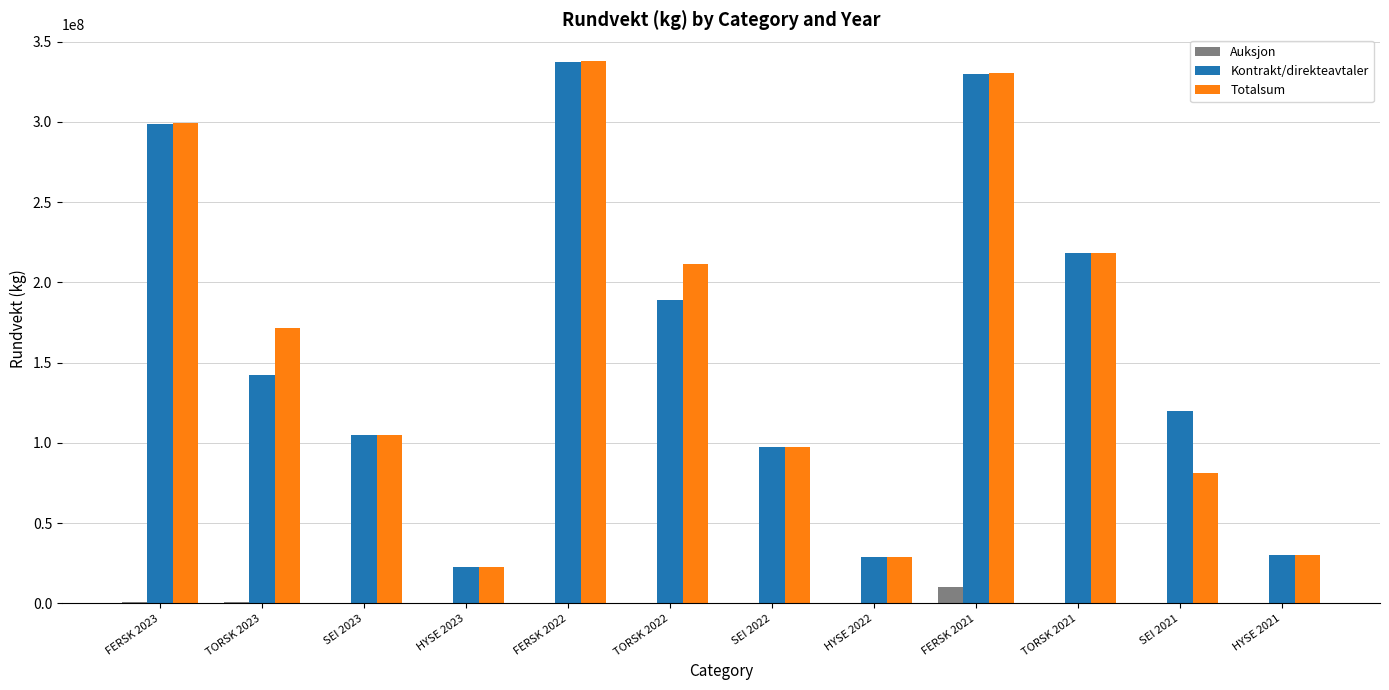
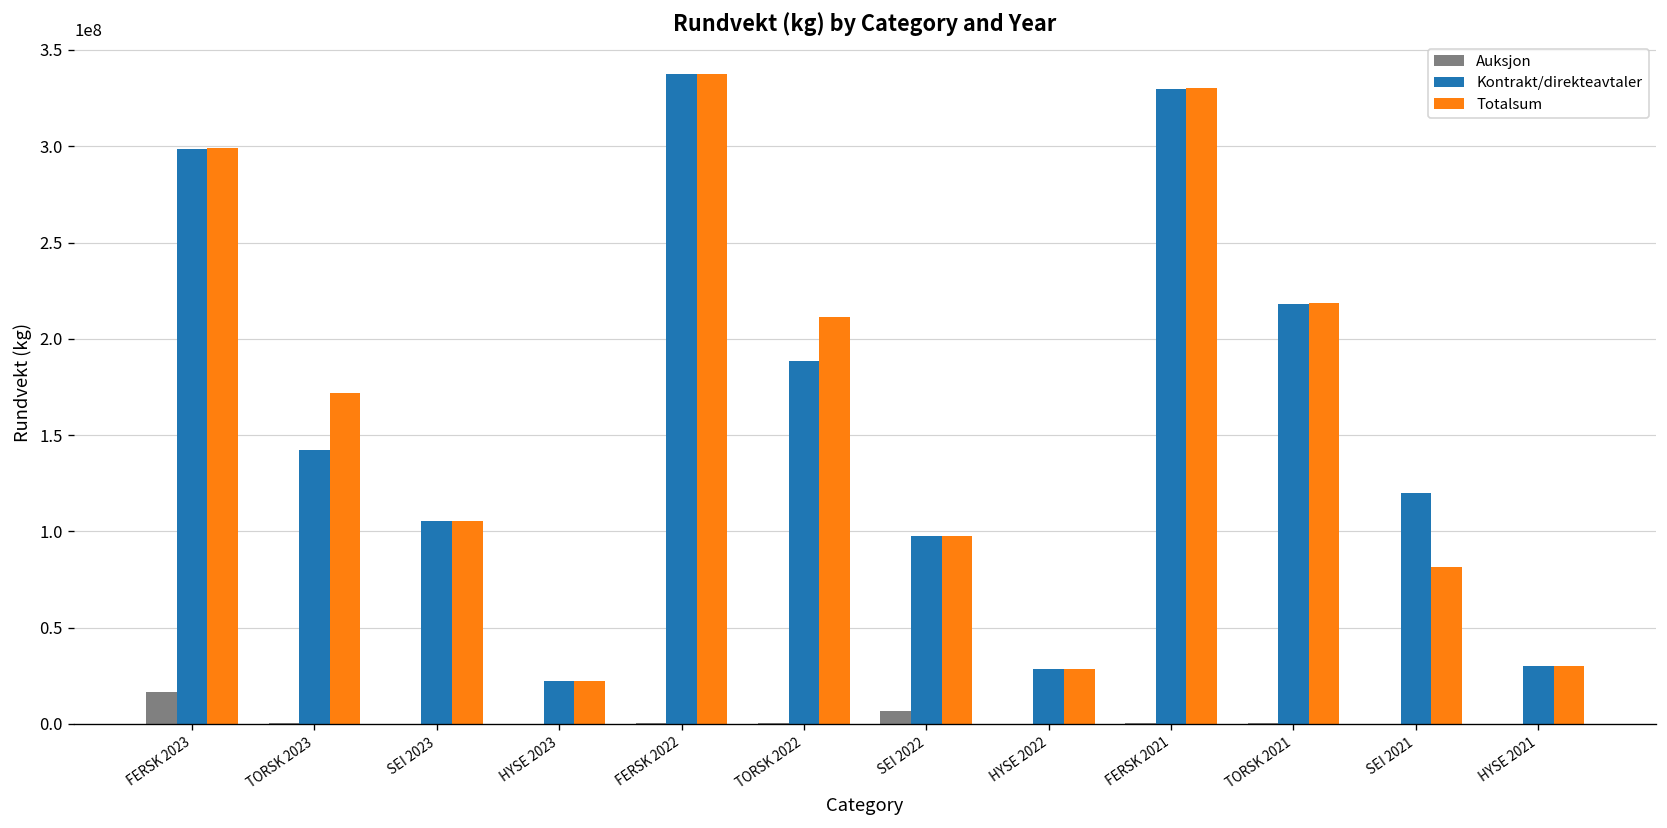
Auksjon, FERSK 2023: 1000000 -> 17000000
Auksjon, SEI 2022: 0 -> 7000000
Auksjon, FERSK 2021: 10000000 -> 0
